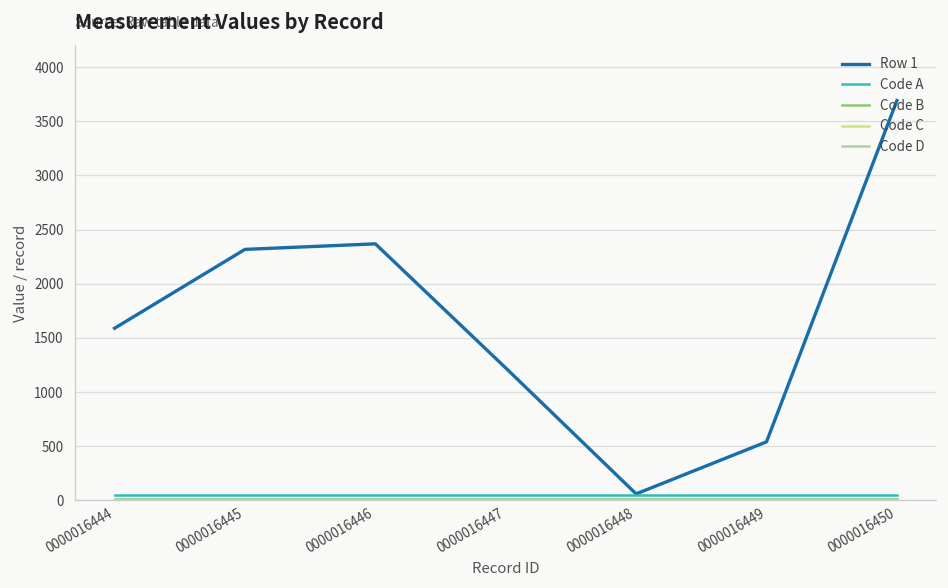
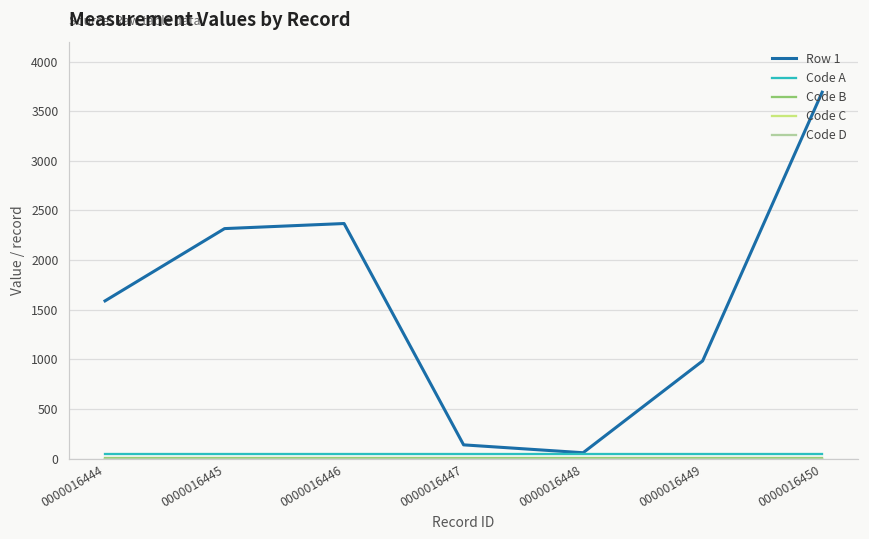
Row 1, 0000016447: 1200 -> 100
Row 1, 0000016449: 500 -> 1000
